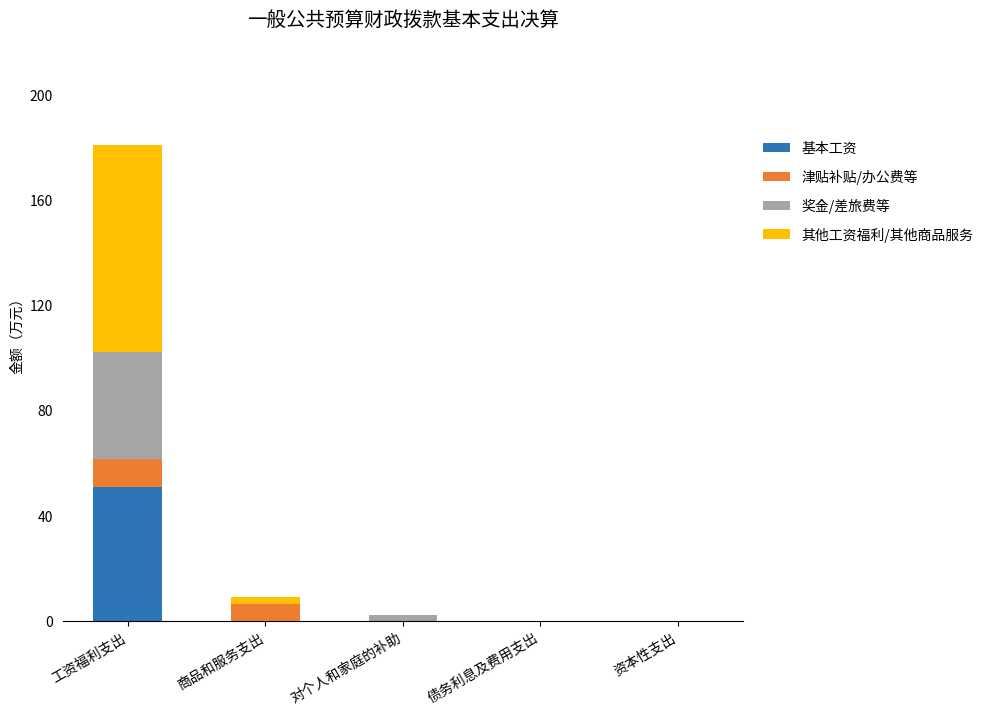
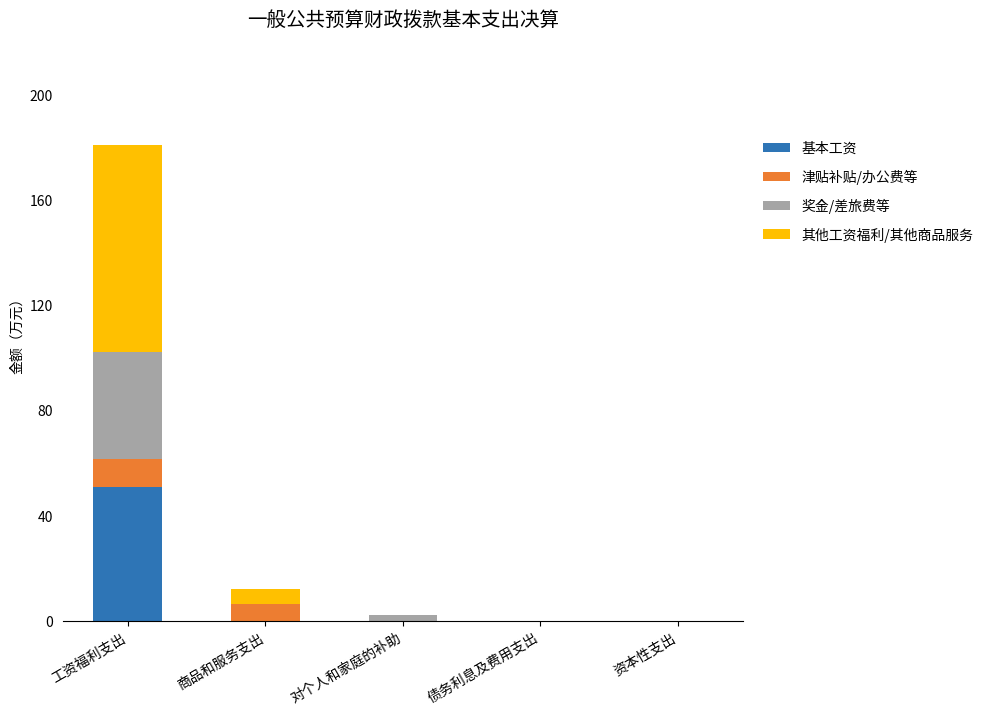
其他工资福利/其他商品服务, 商品和服务支出: 2 -> 5
